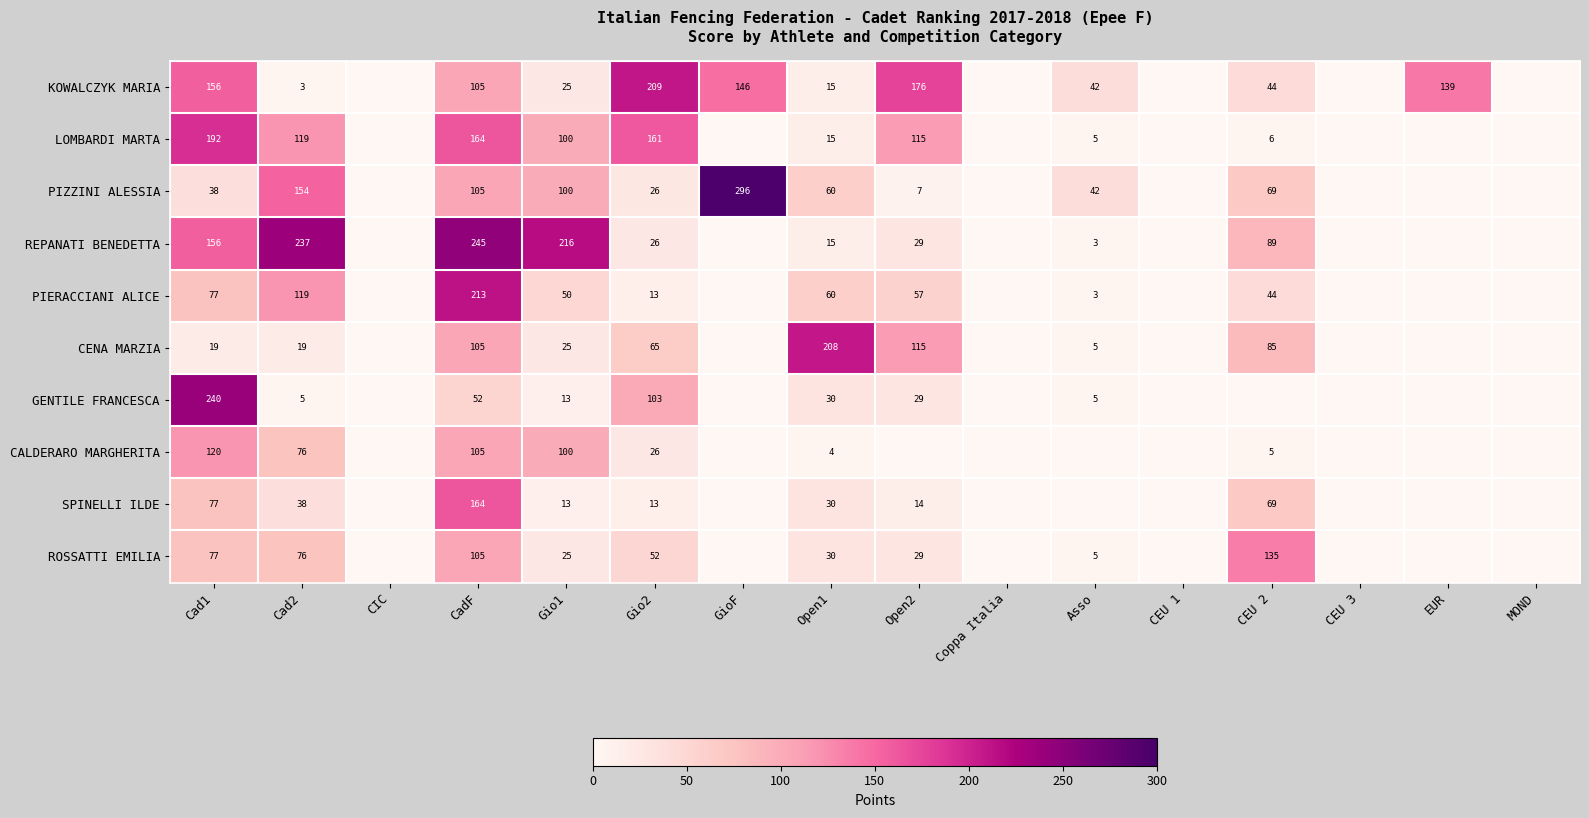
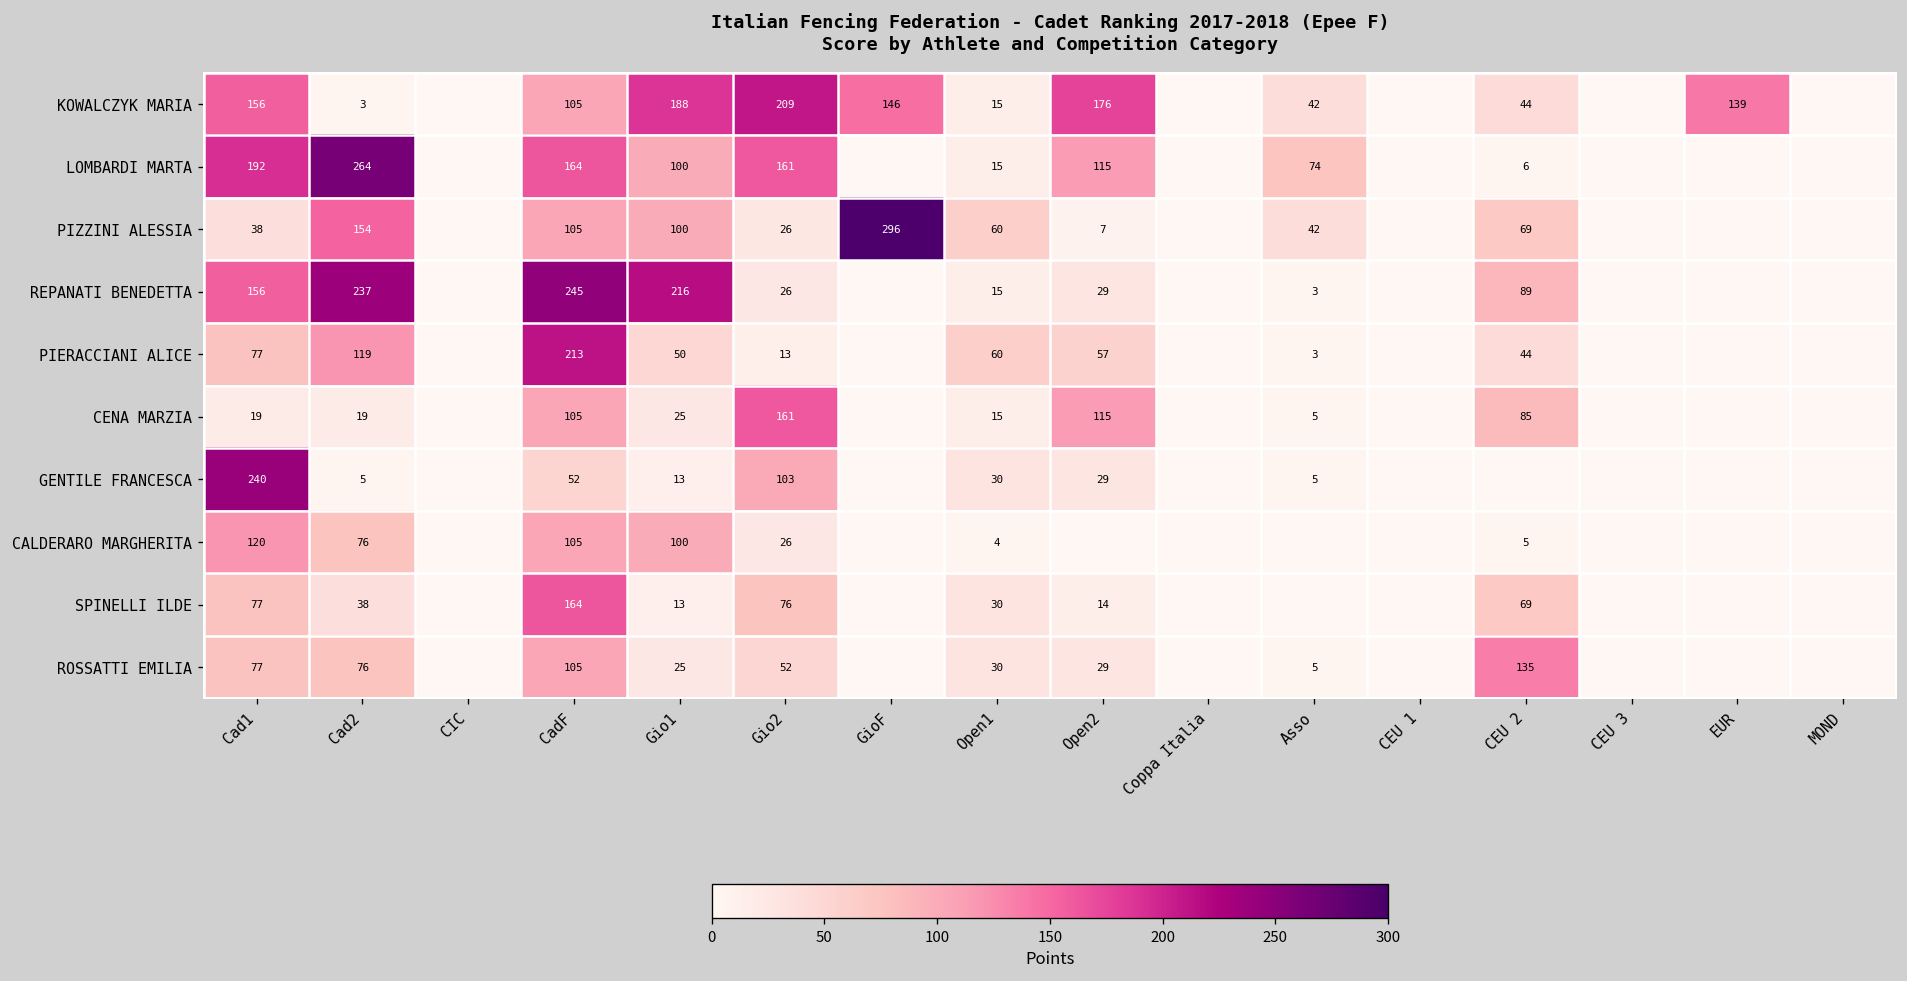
KOWALCZYK MARIA, Gio1: 25 -> 188
LOMBARDI MARTA, Cad2: 119 -> 264
LOMBARDI MARTA, Asso: 5 -> 74
CENA MARZIA, Gio2: 65 -> 161
CENA MARZIA, Open1: 208 -> 15
SPINELLI ILDE, Gio2: 13 -> 76
